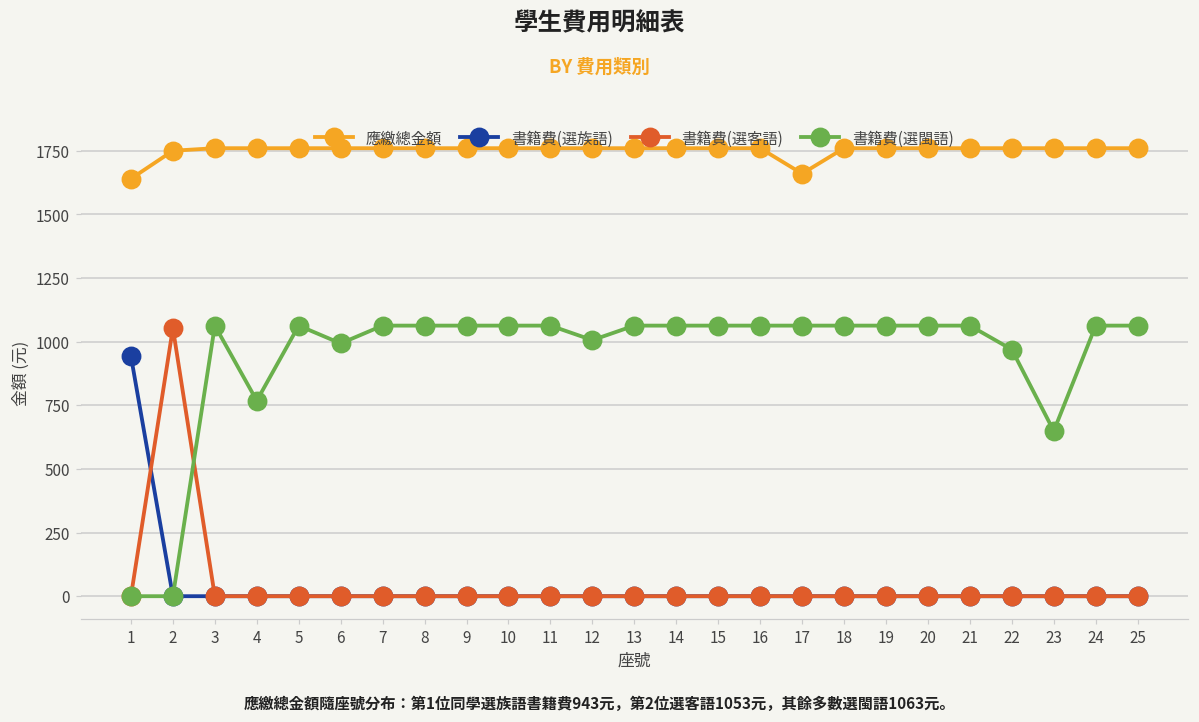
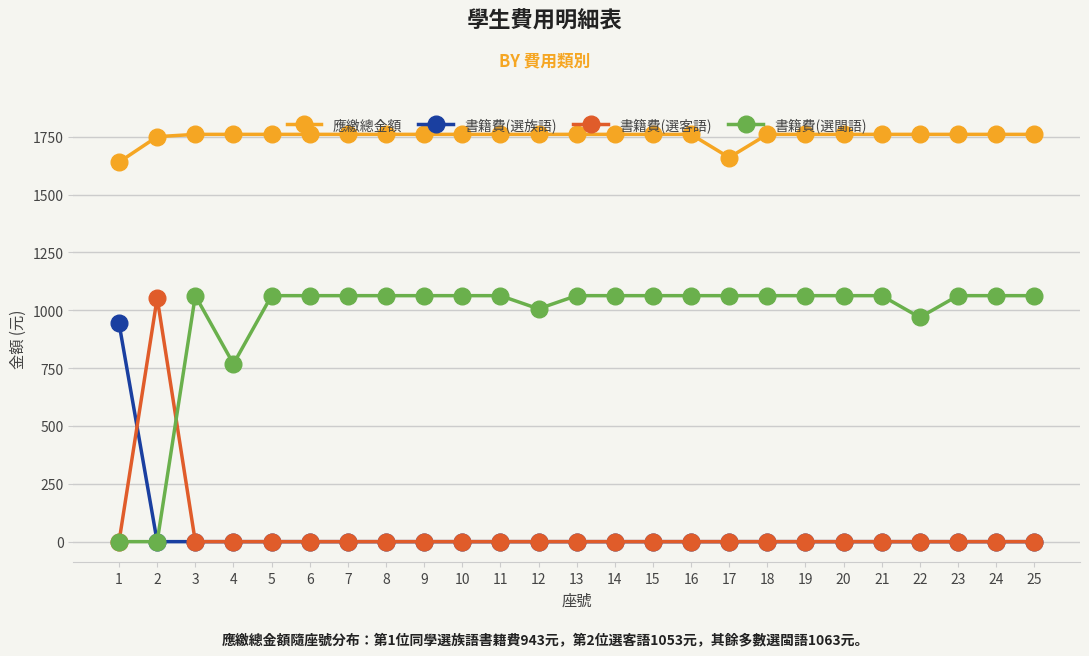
書籍費(選閩語), 6: 990 -> 1060
書籍費(選閩語), 23: 650 -> 1060
